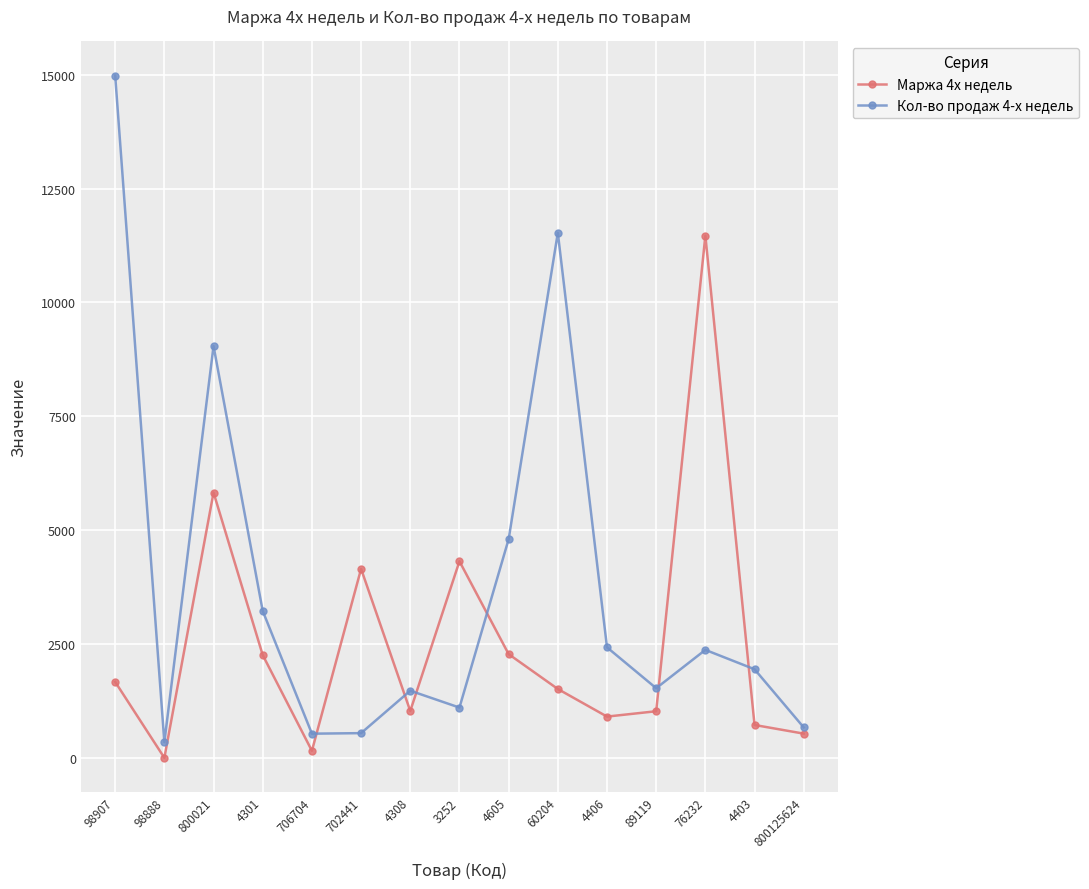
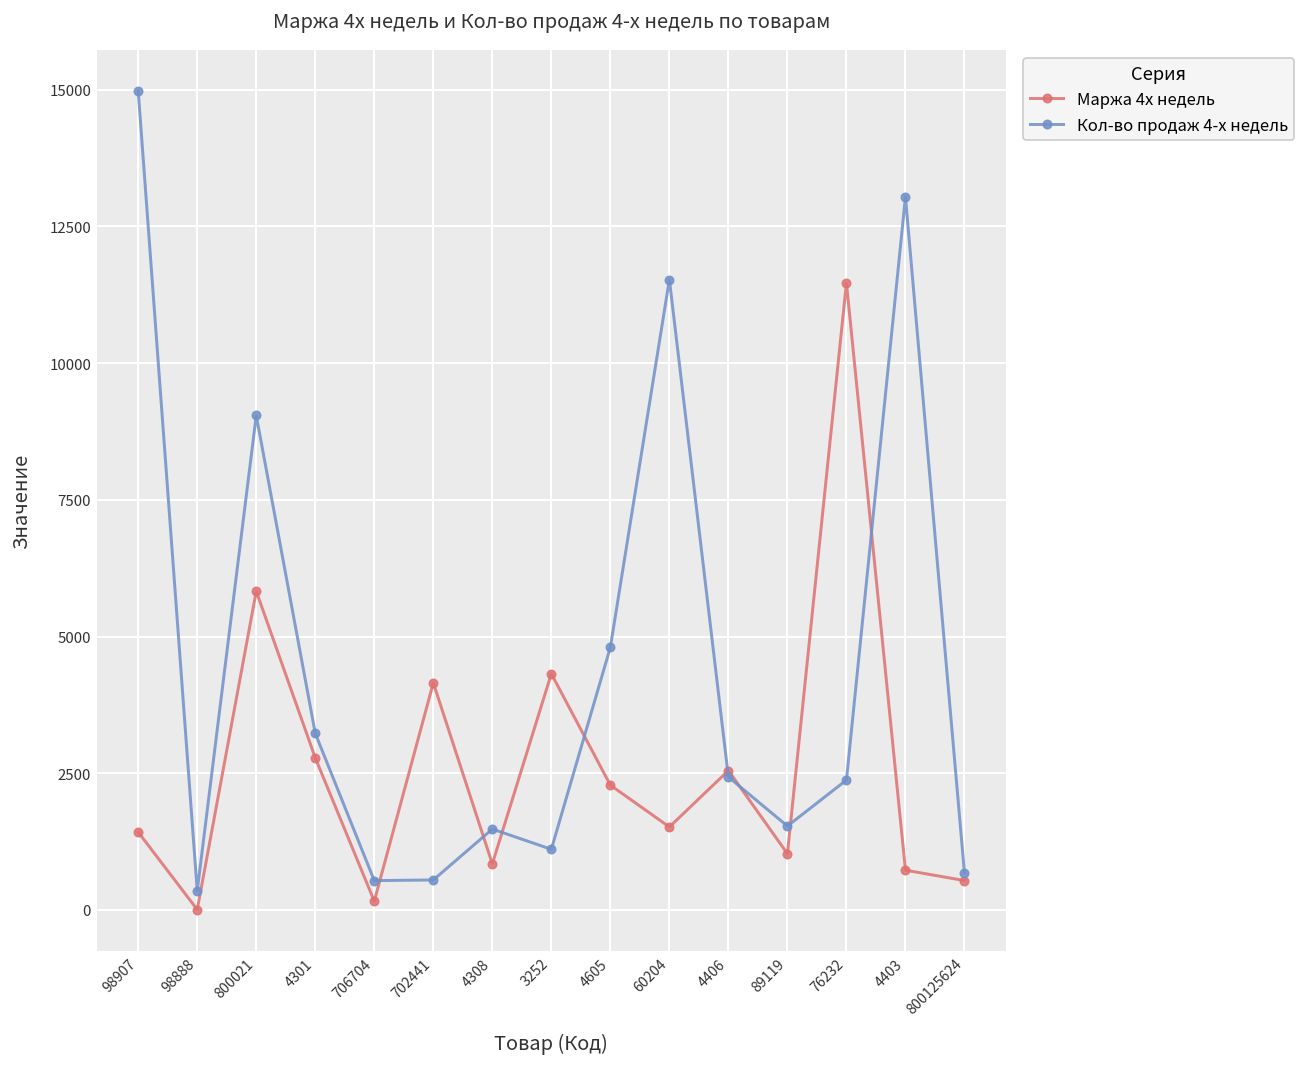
Маржа 4х недель, 98907: 1700 -> 1400
Маржа 4х недель, 4301: 2300 -> 2800
Маржа 4х недель, 4308: 1000 -> 800
Маржа 4х недель, 4406: 900 -> 2500
Кол-во продаж 4-х недель, 4403: 2000 -> 13000
